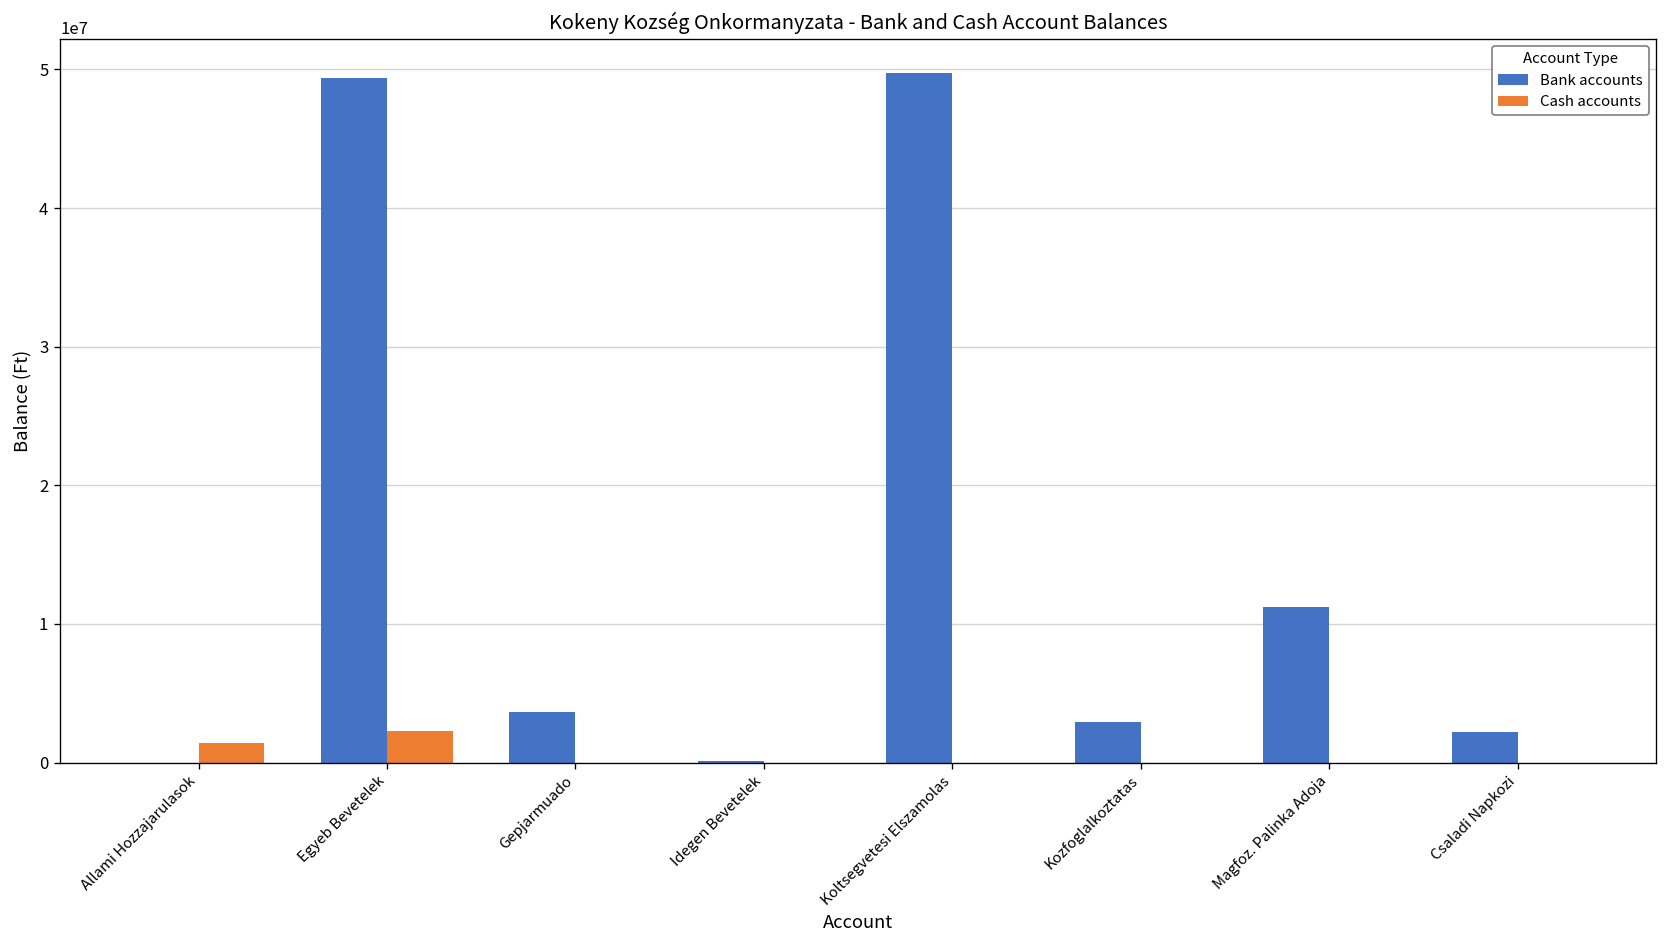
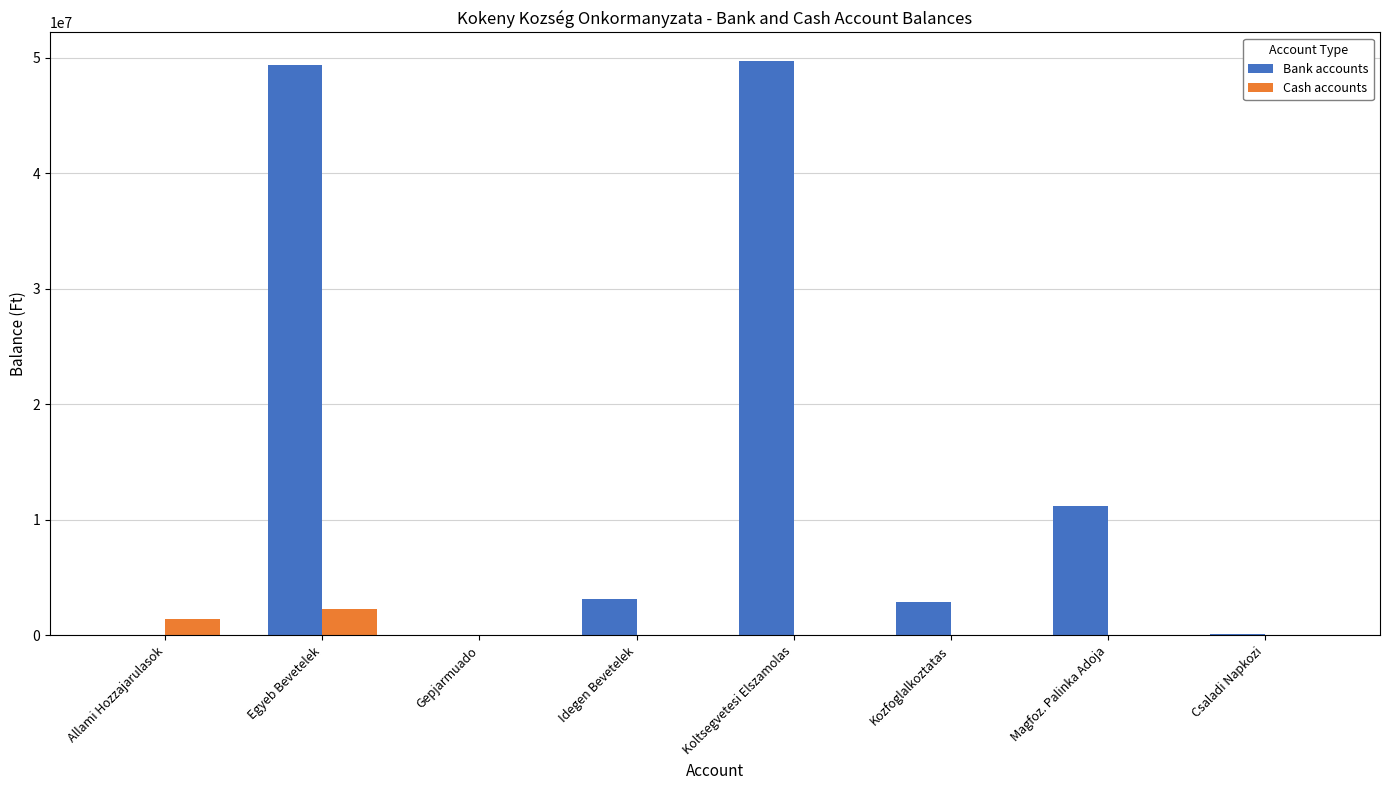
Bank accounts, Gepjarmuado: 3700000 -> 0
Bank accounts, Idegen Bevetelek: 100000 -> 3100000
Bank accounts, Csaladi Napkozi: 2200000 -> 100000
